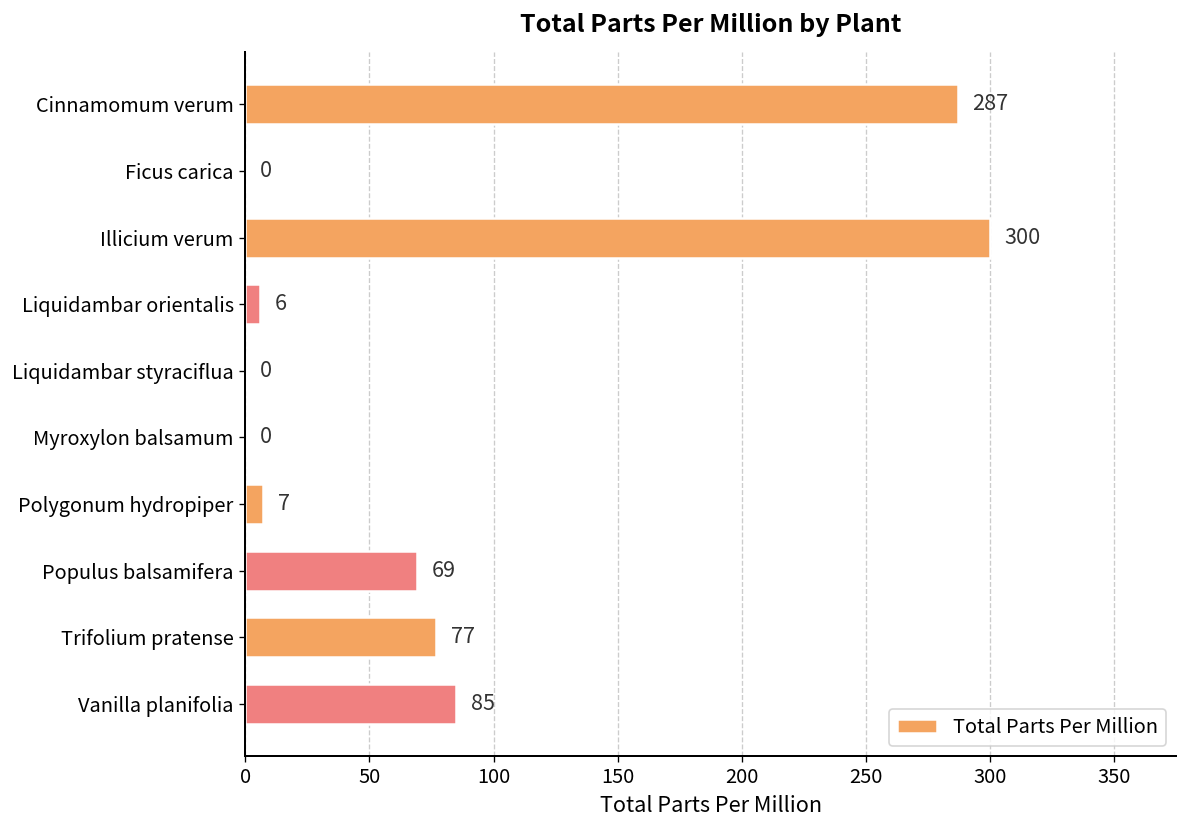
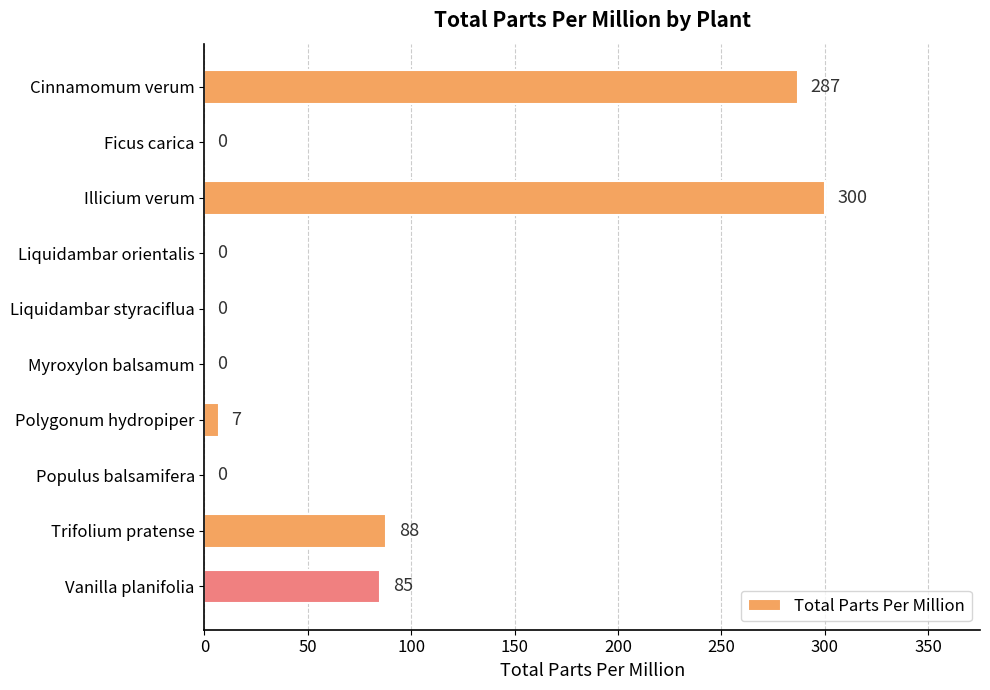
Liquidambar orientalis: 6 -> 0
Populus balsamifera: 69 -> 0
Trifolium pratense: 77 -> 88
